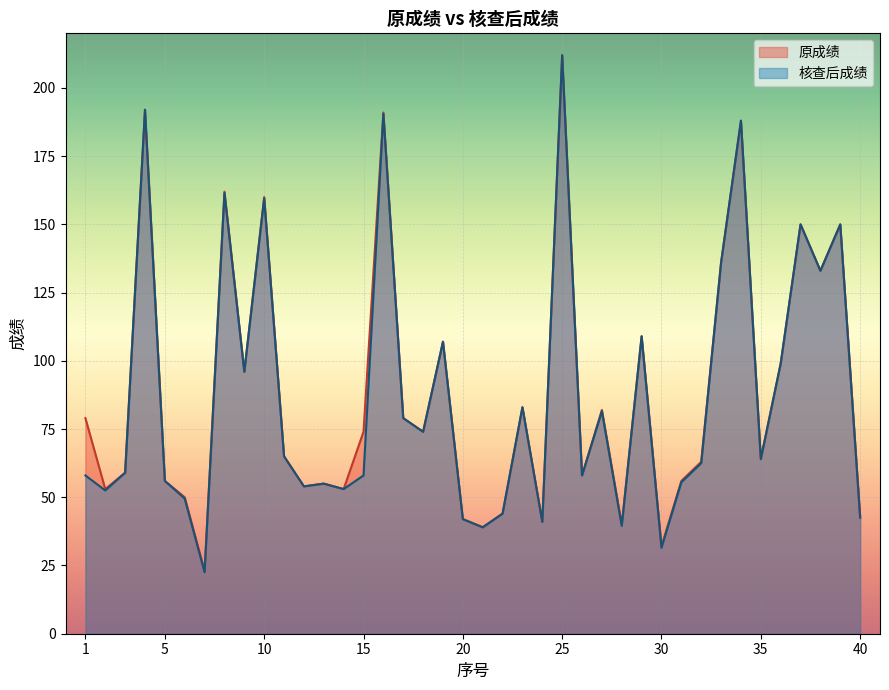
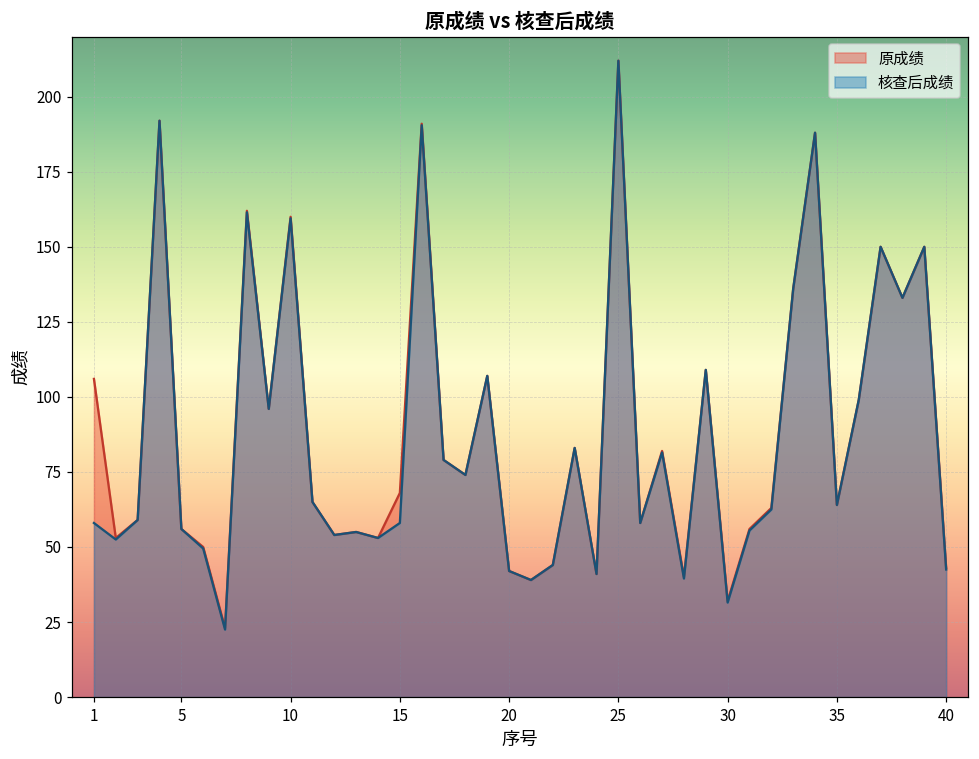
原成绩, 1: 79 -> 106
原成绩, 15: 74 -> 68
